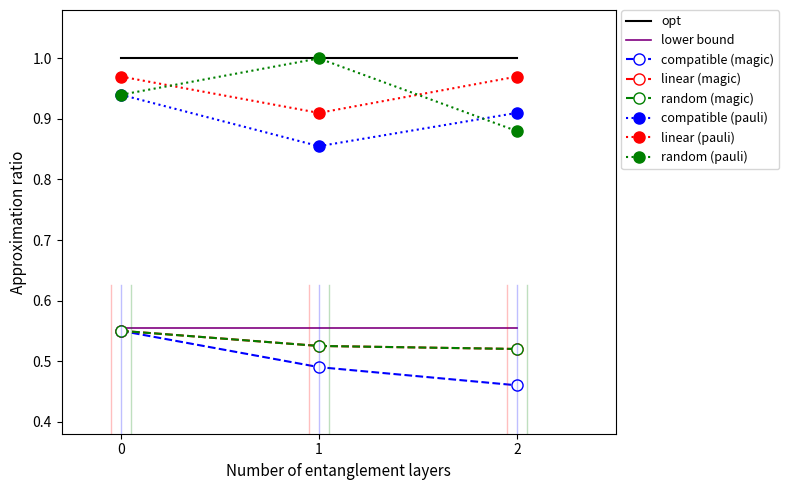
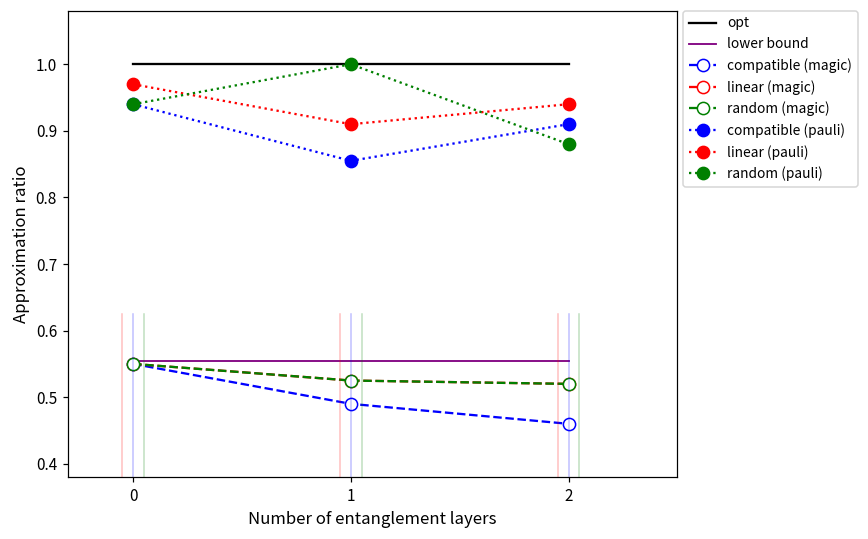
linear (pauli), 2: 0.97 -> 0.94
